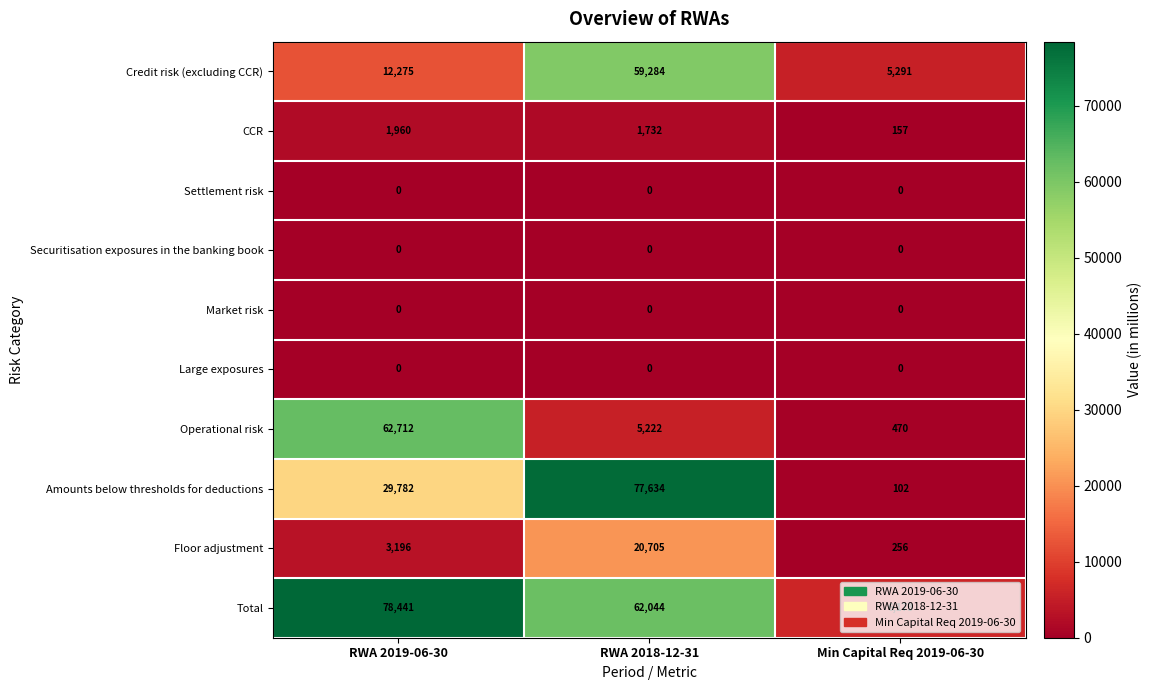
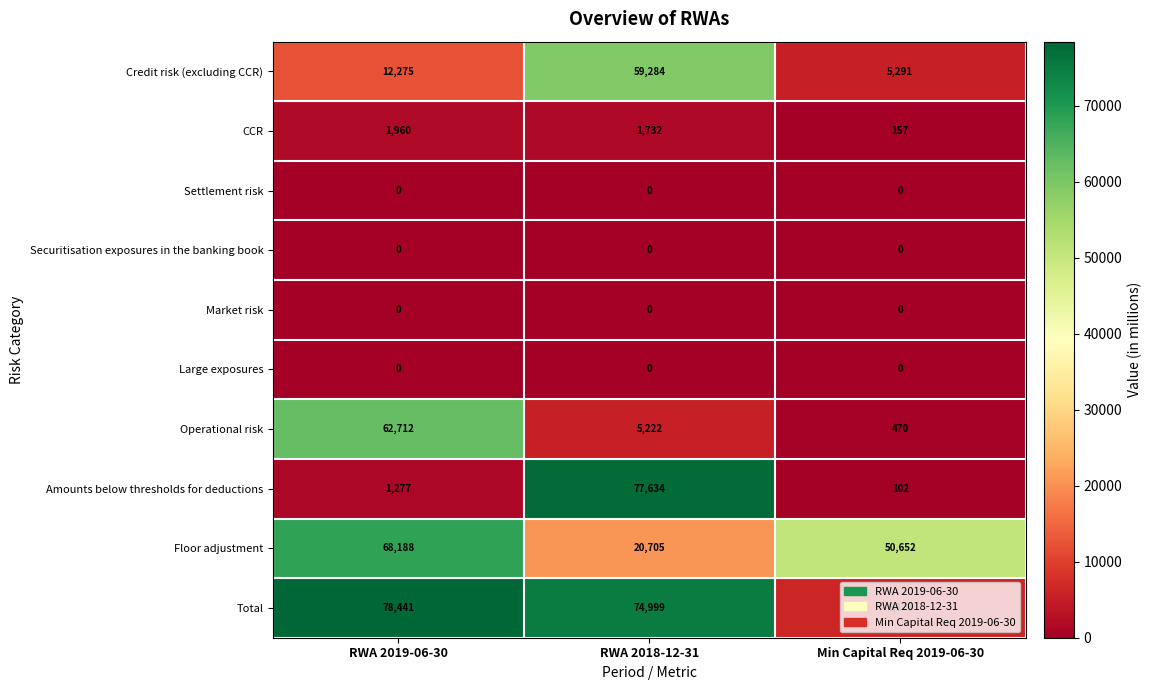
Amounts below thresholds for deductions, RWA 2019-06-30: 29,782 -> 1,277
Floor adjustment, RWA 2019-06-30: 3,196 -> 68,188
Floor adjustment, Min Capital Req 2019-06-30: 256 -> 50,652
Total, RWA 2018-12-31: 62,044 -> 74,999
